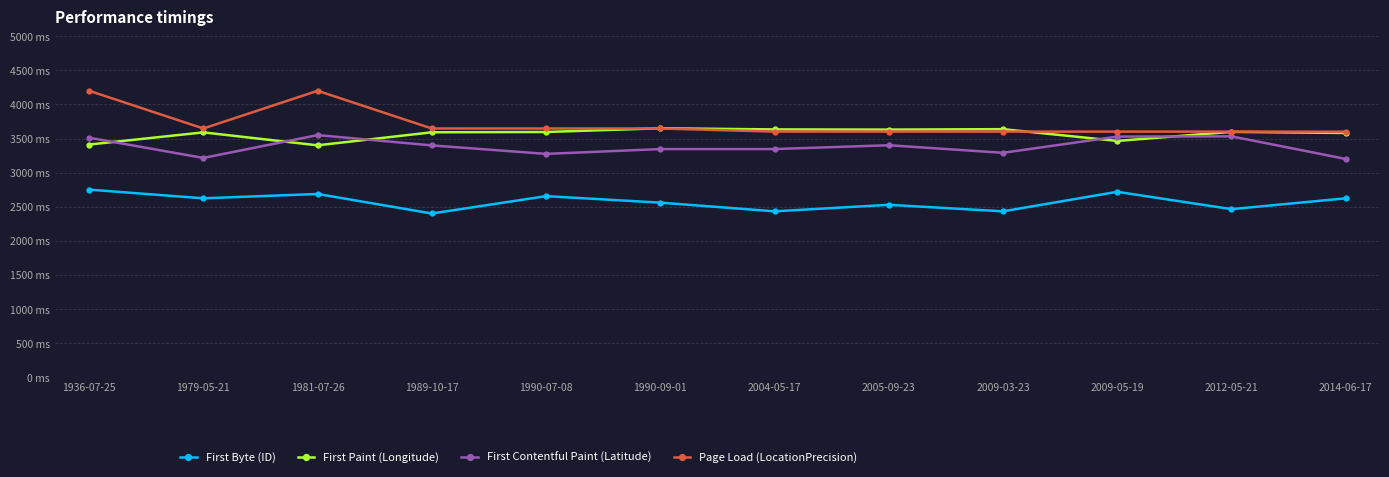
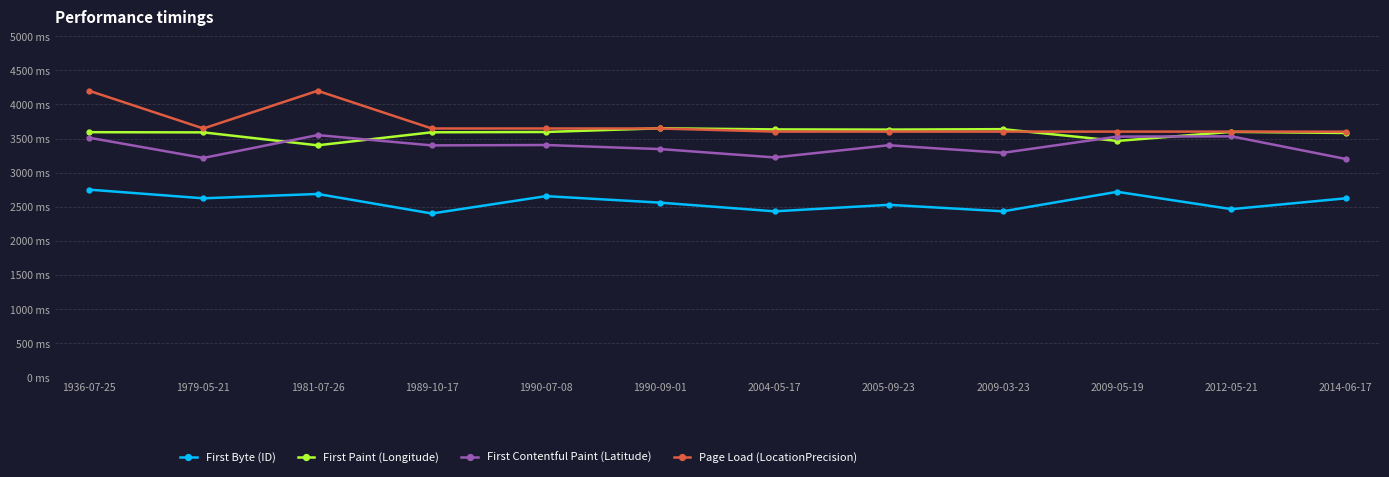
First Paint (Longitude), 1936-07-25: 3400 ms -> 3600 ms
First Contentful Paint (Latitude), 1990-07-08: 3300 ms -> 3400 ms
First Contentful Paint (Latitude), 2004-05-17: 3300 ms -> 3200 ms
